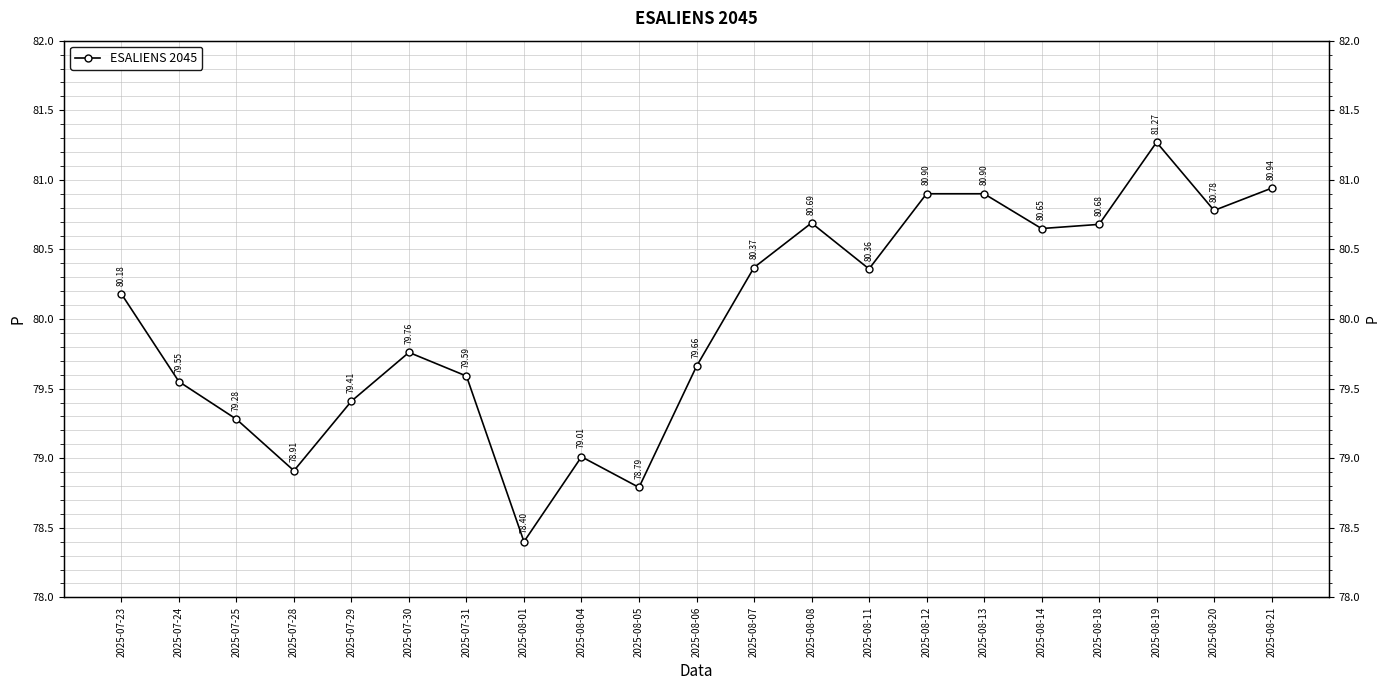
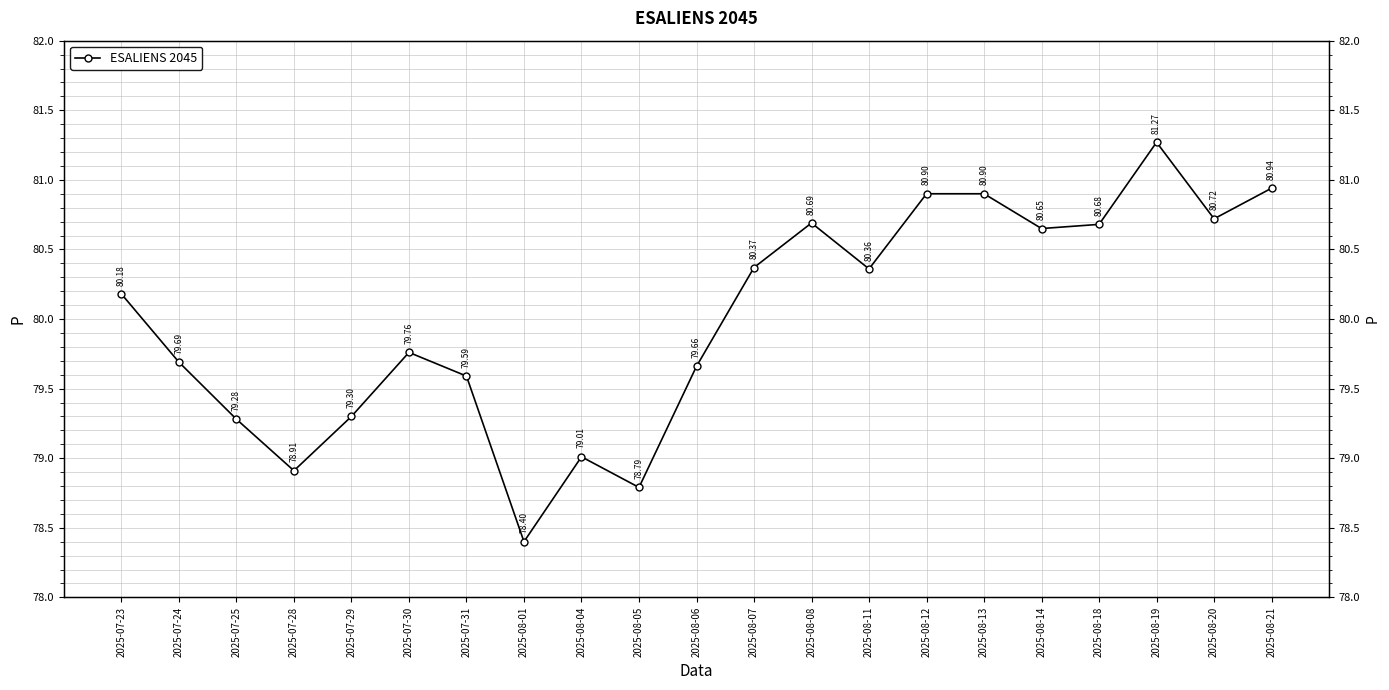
2025-07-24: 79.55 -> 79.69
2025-07-29: 79.41 -> 79.30
2025-08-20: 80.78 -> 80.72
